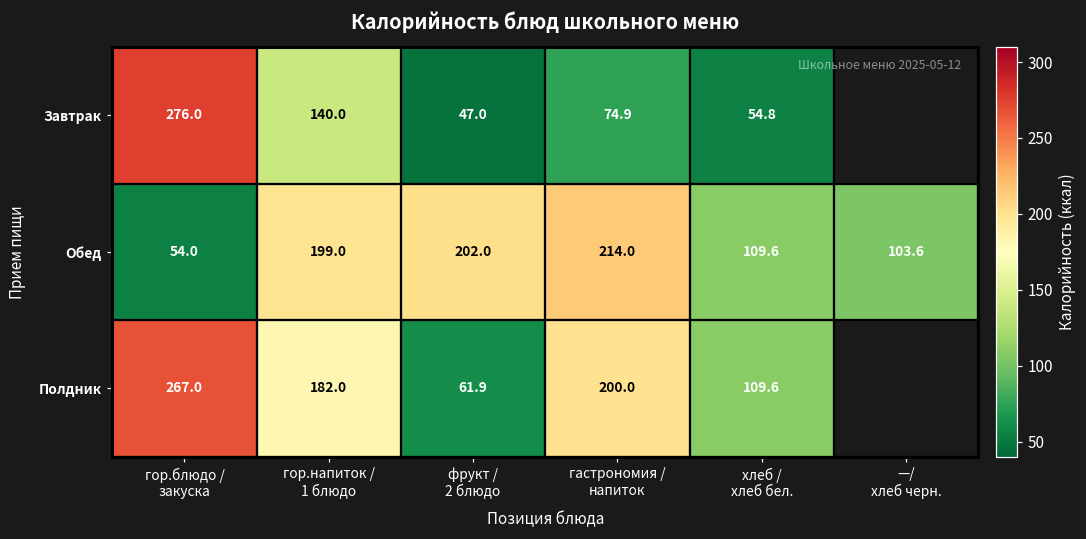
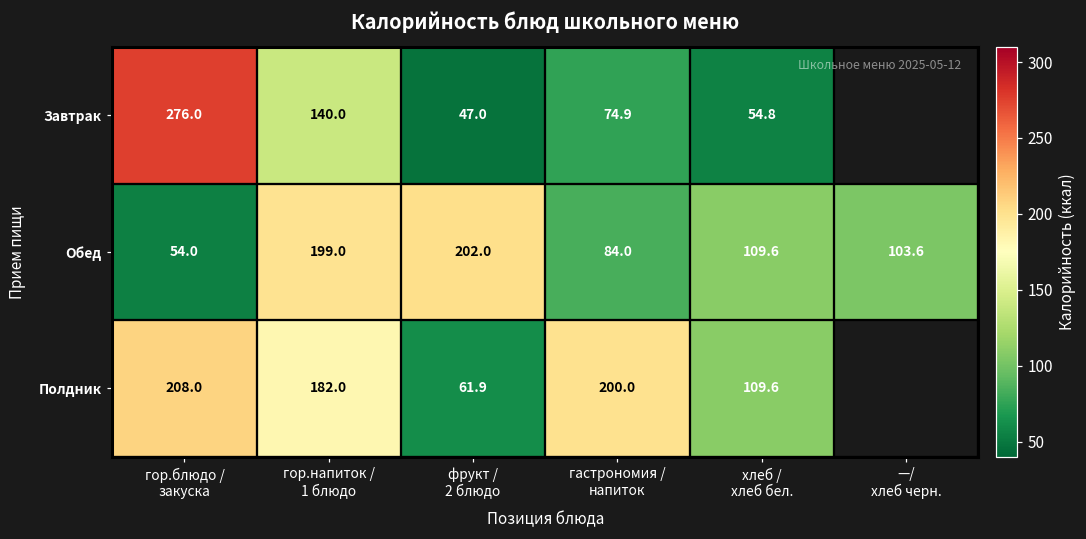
Обед, гастрономия / напиток: 214.0 -> 84.0
Полдник, гор.блюдо / закуска: 267.0 -> 208.0
